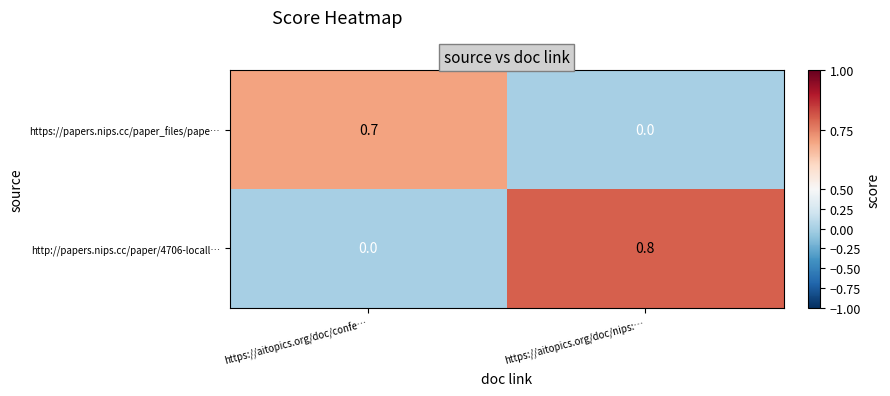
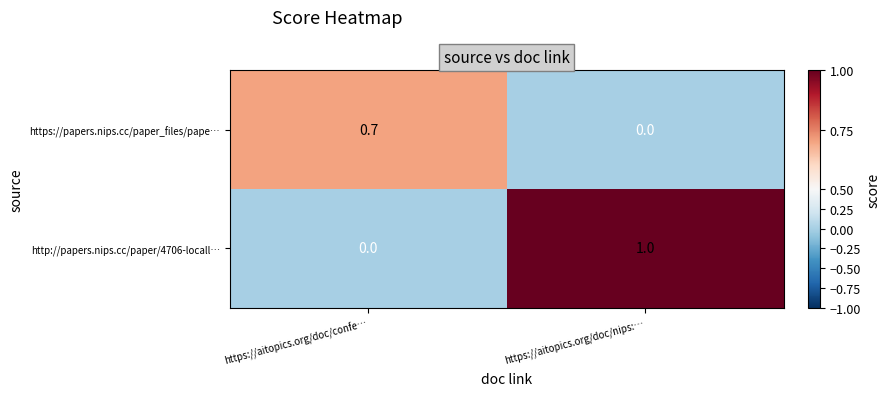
http://papers.nips.cc/paper/4706-locall…, https://aitopics.org/doc/nips:…: 0.8 -> 1.0
